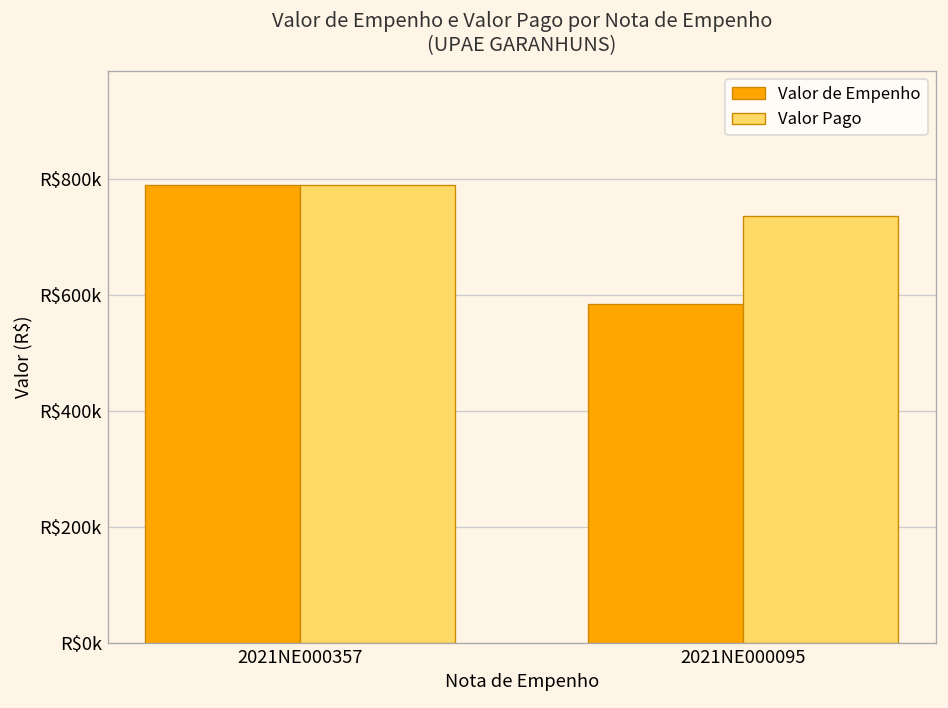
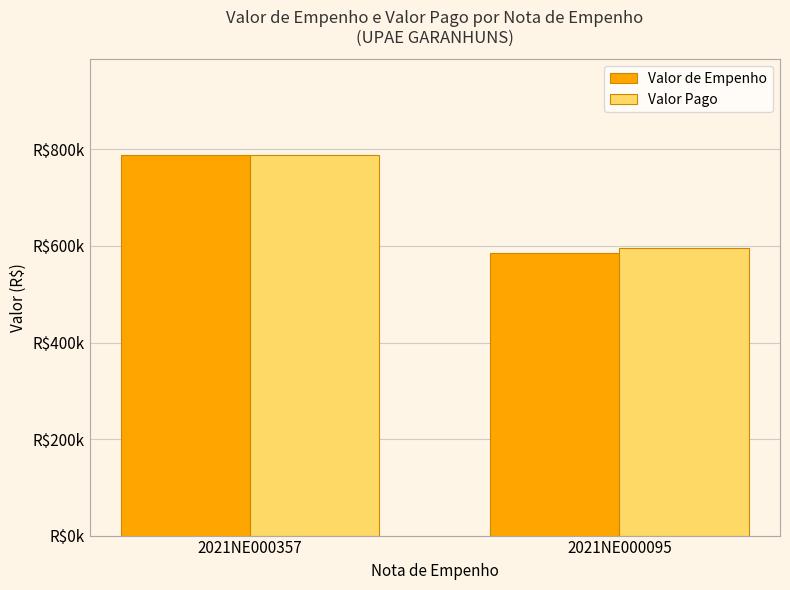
Valor Pago, 2021NE000095: R$740000 -> R$600000
